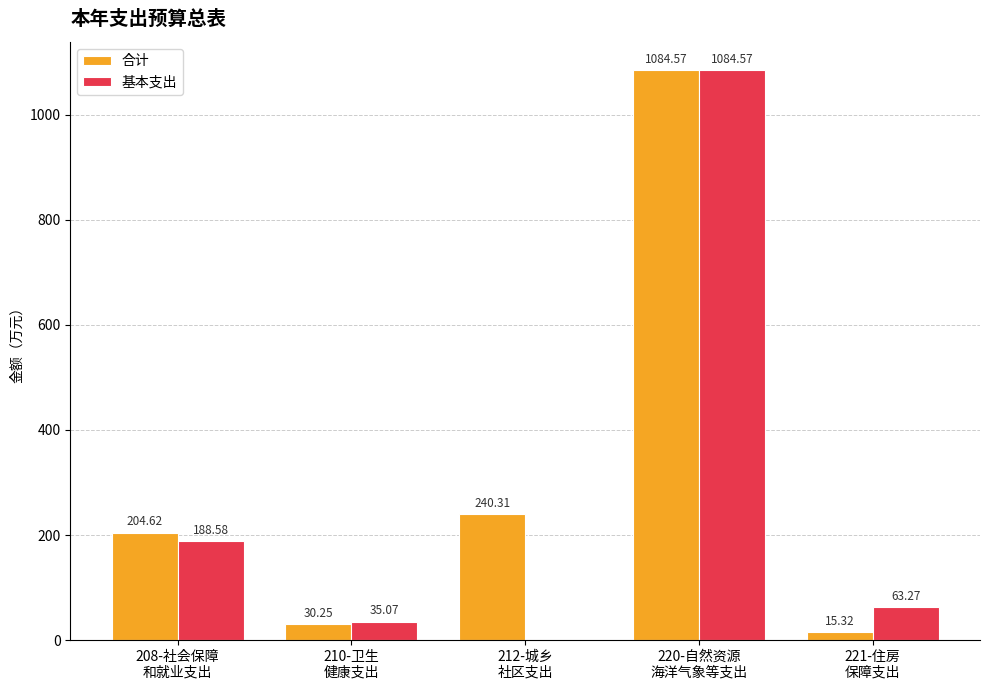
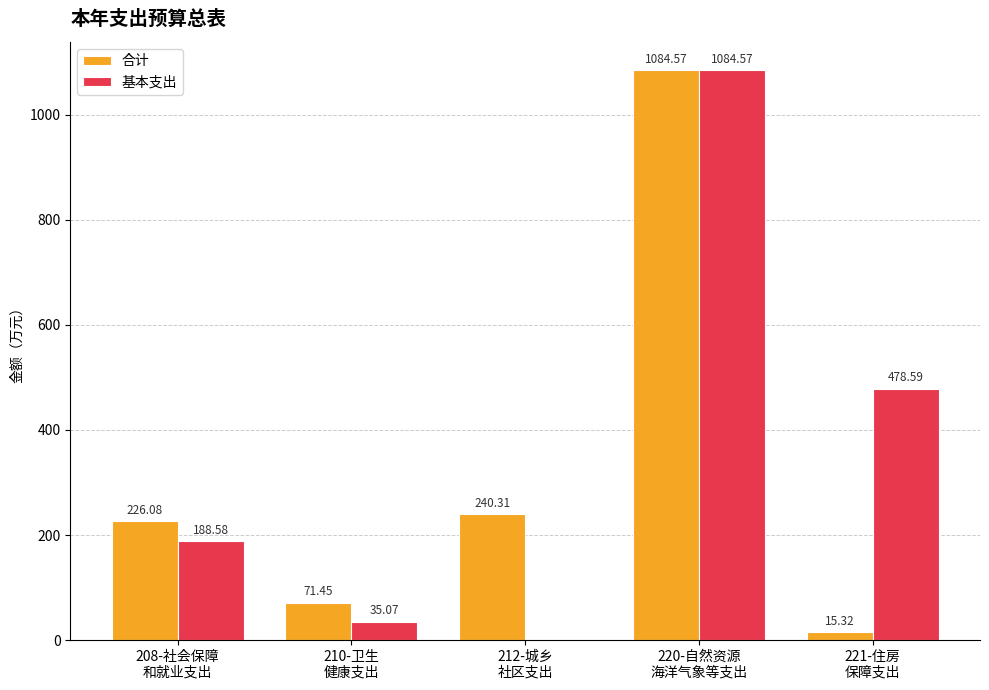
合计, 208-社会保障 和就业支出: 204.62 -> 226.08
合计, 210-卫生 健康支出: 30.25 -> 71.45
基本支出, 221-住房 保障支出: 63.27 -> 478.59
